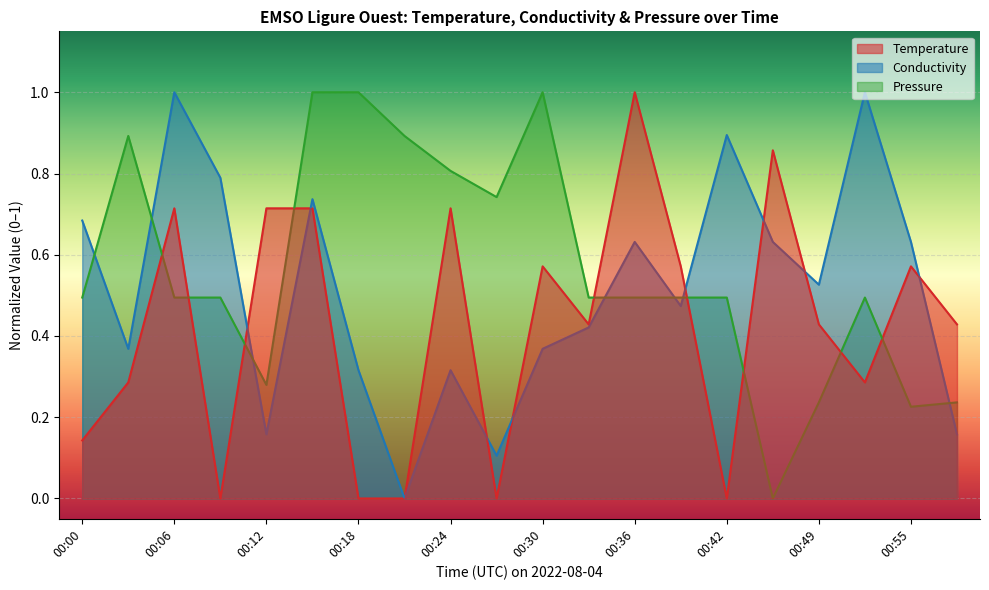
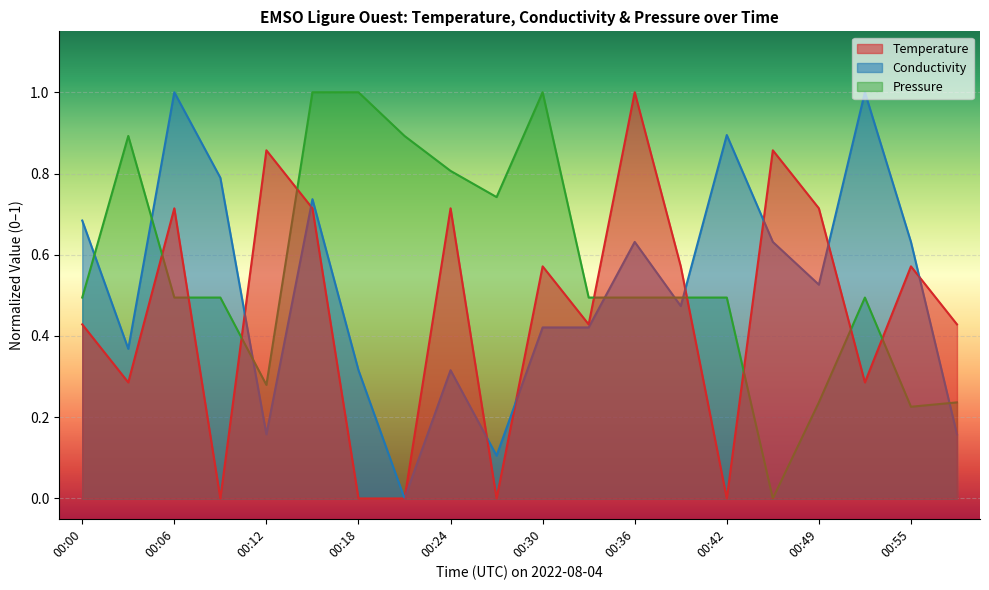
Temperature, 00:00: 0.14 -> 0.43
Temperature, 00:12: 0.71 -> 0.86
Conductivity, 00:30: 0.37 -> 0.42
Temperature, 00:49: 0.43 -> 0.71
